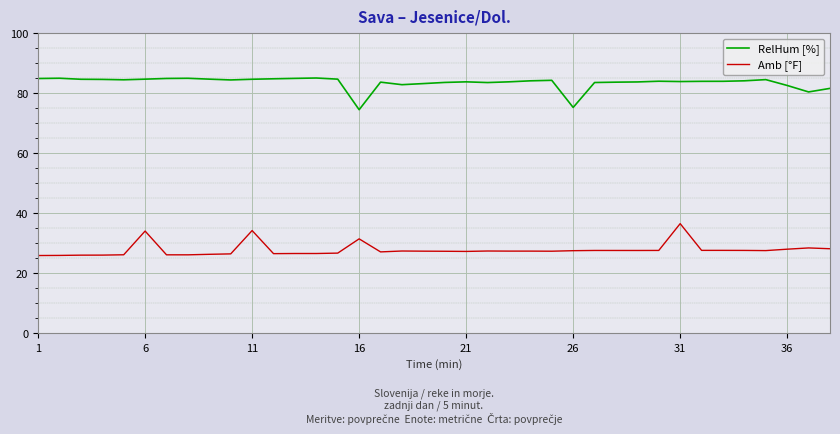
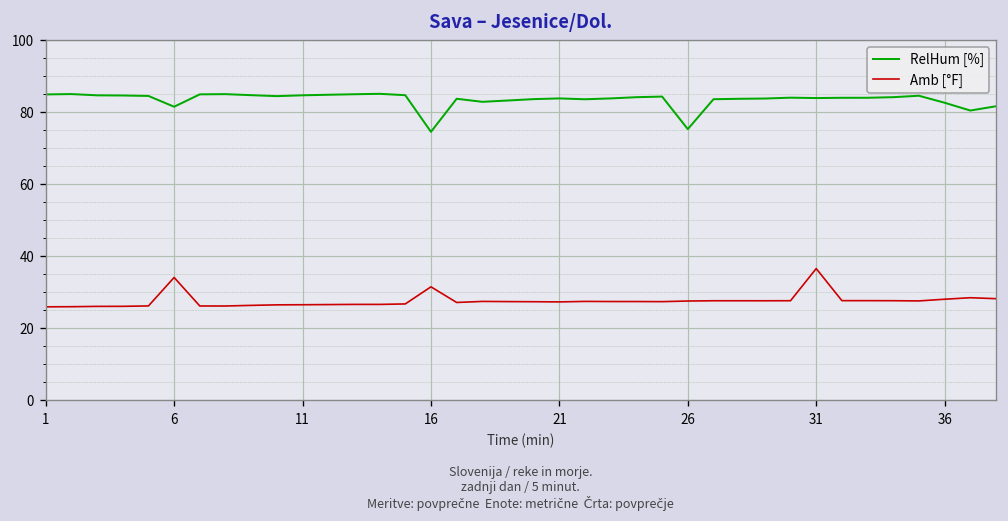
RelHum [%], 6: 85 -> 82
Amb [°F], 11: 34 -> 27
